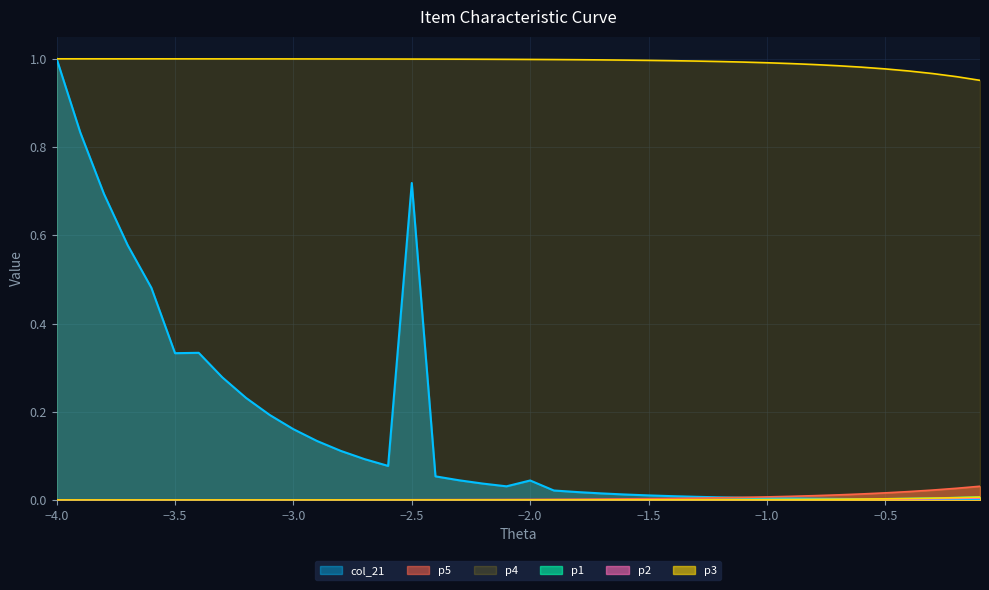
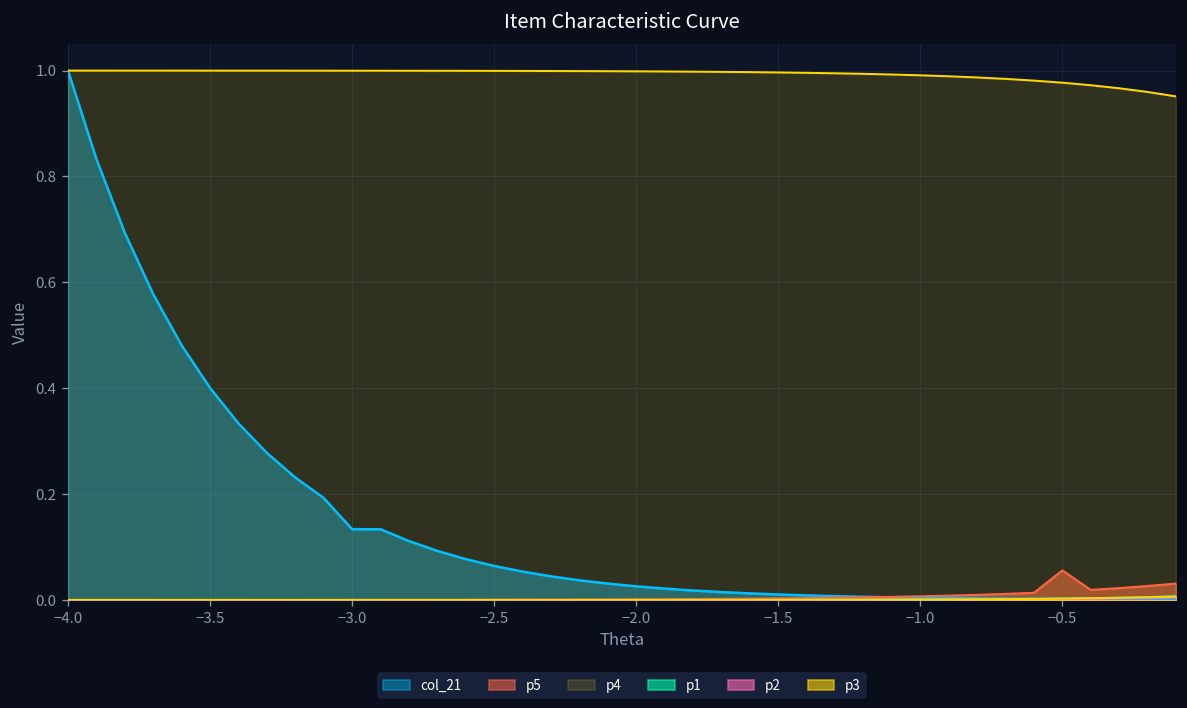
col_21, −3.5: 0.33 -> 0.40
col_21, −3.0: 0.16 -> 0.13
col_21, −2.5: 0.72 -> 0.06
col_21, −2.0: 0.04 -> 0.03
p5, −0.5: 0.02 -> 0.06
